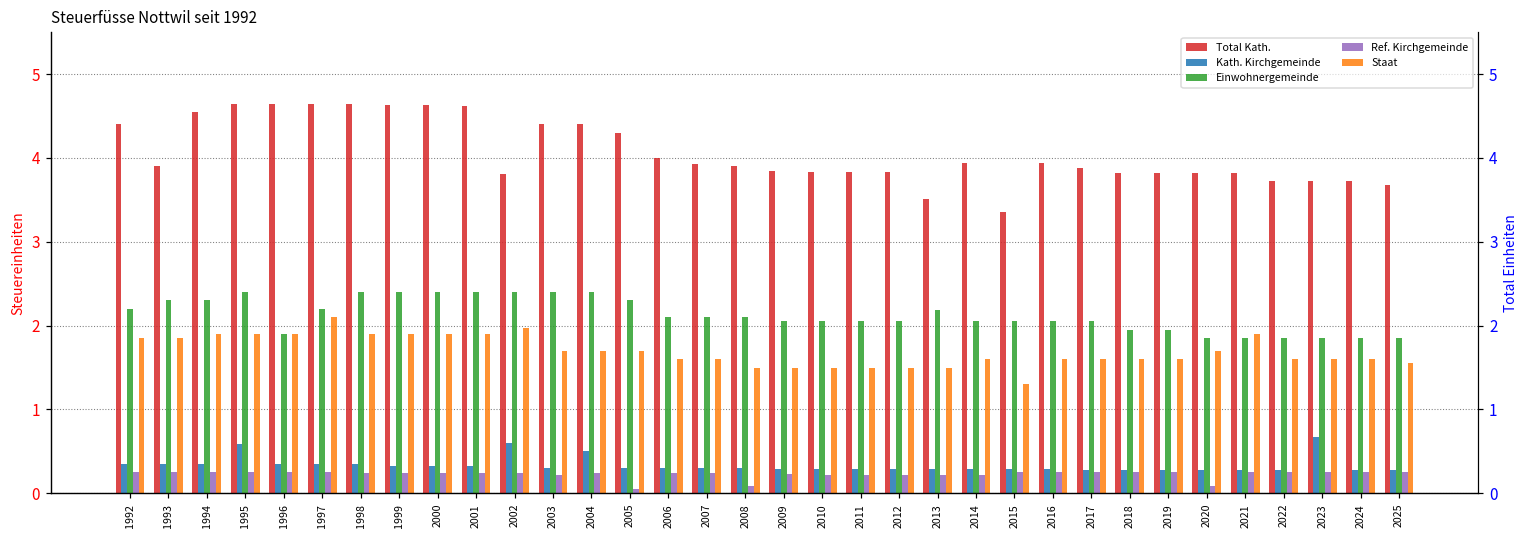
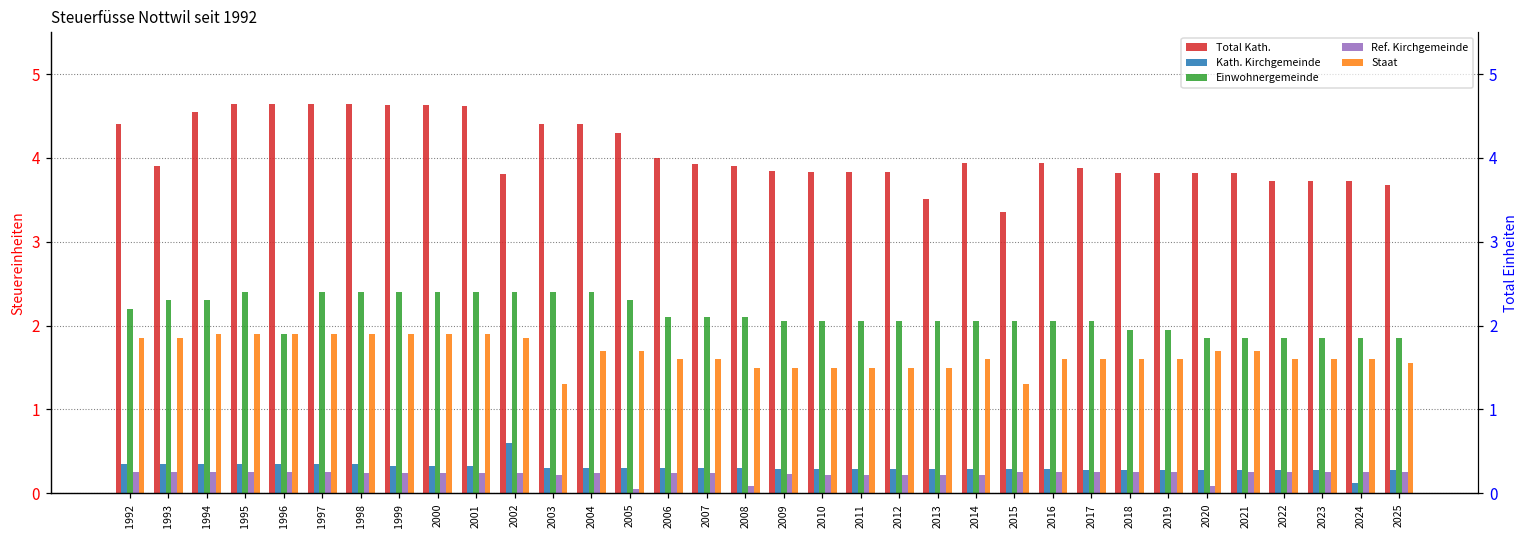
Kath. Kirchgemeinde, 1995: 0.6 -> 0.4
Einwohnergemeinde, 1997: 2.2 -> 2.4
Staat, 1997: 2.1 -> 1.9
Staat, 2002: 2.0 -> 1.9
Staat, 2003: 1.7 -> 1.3
Kath. Kirchgemeinde, 2004: 0.5 -> 0.3
Einwohnergemeinde, 2013: 2.2 -> 2.1
Staat, 2021: 1.9 -> 1.7
Kath. Kirchgemeinde, 2023: 0.7 -> 0.3
Kath. Kirchgemeinde, 2024: 0.3 -> 0.1
